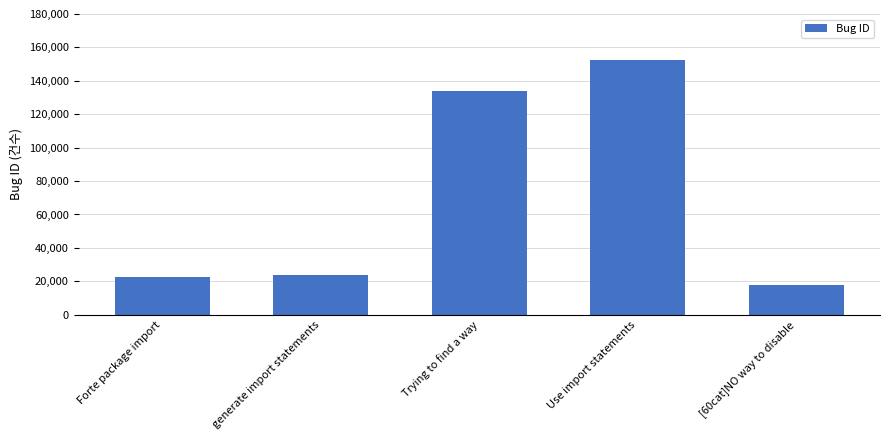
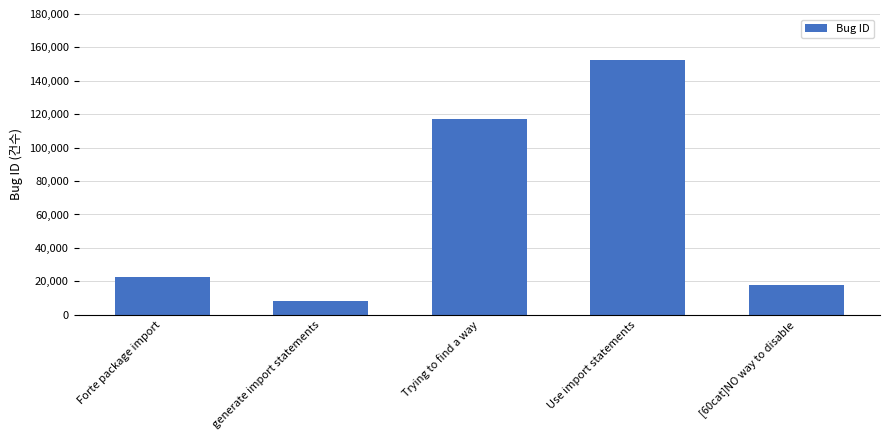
generate import statements: 24,000 -> 8,000
Trying to find a way: 134,000 -> 117,000
